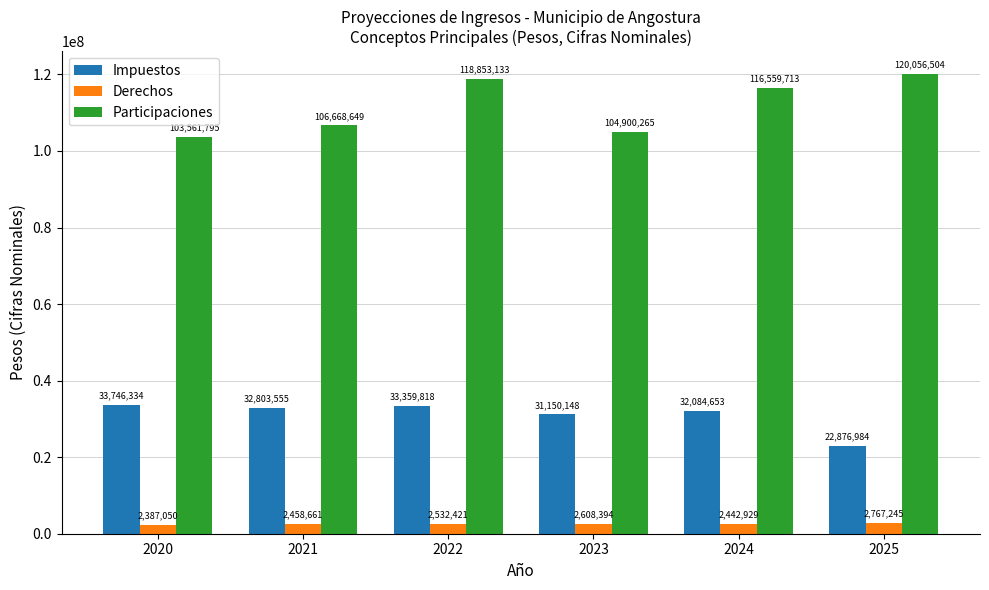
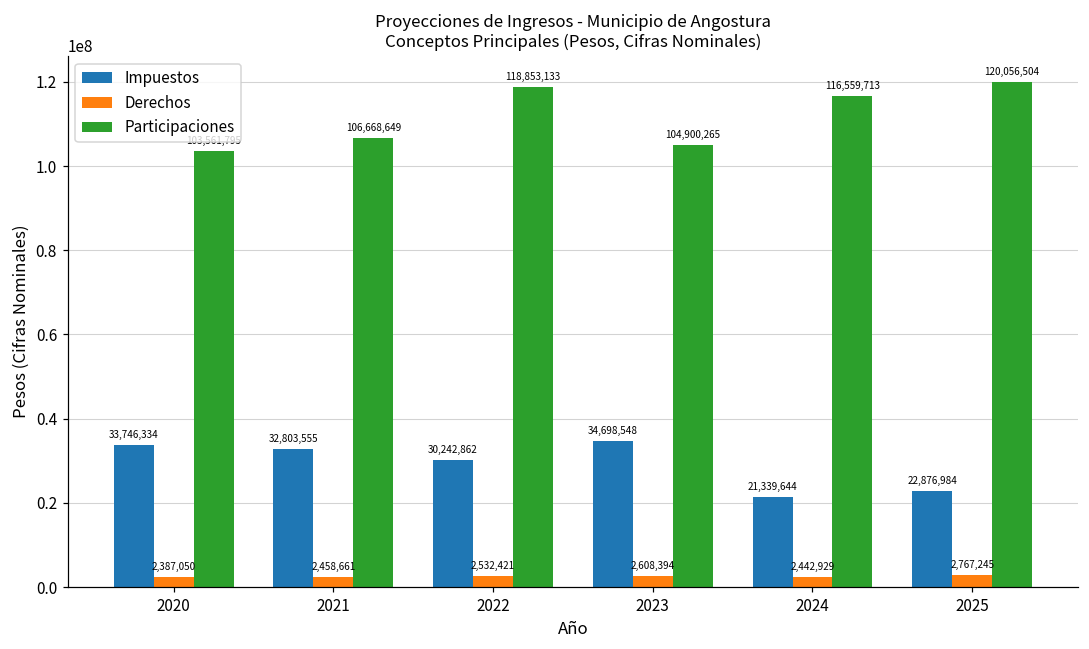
Impuestos, 2022: 33,359,818 -> 30,242,862
Impuestos, 2023: 31,150,148 -> 34,698,548
Impuestos, 2024: 32,084,653 -> 21,339,644
